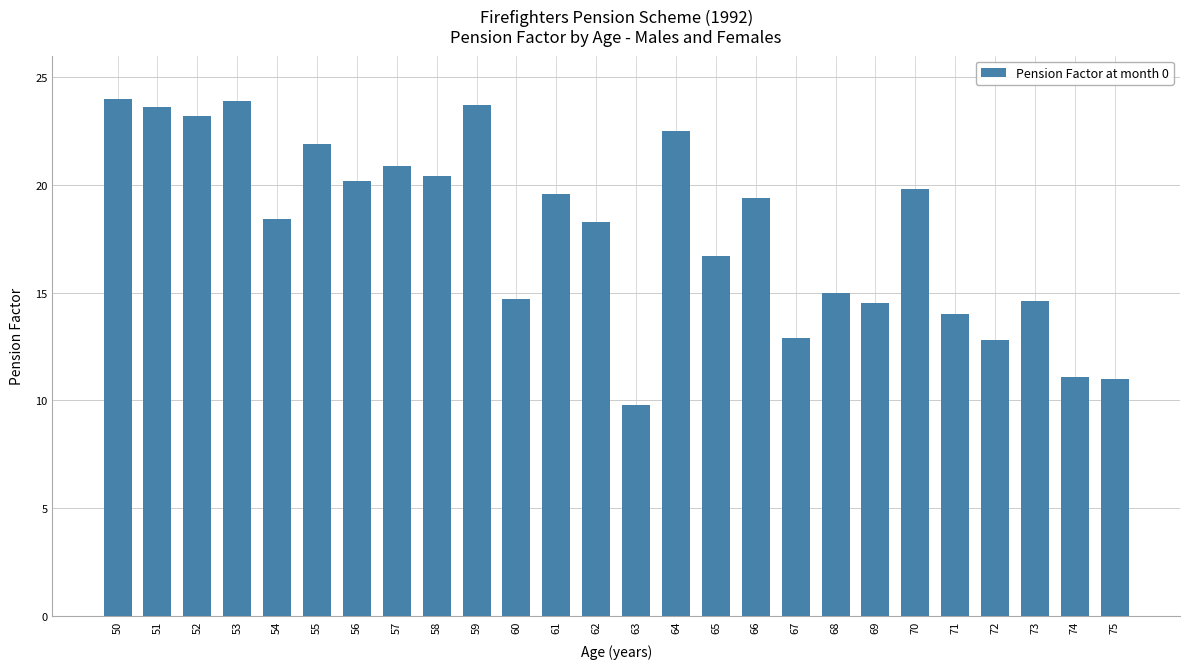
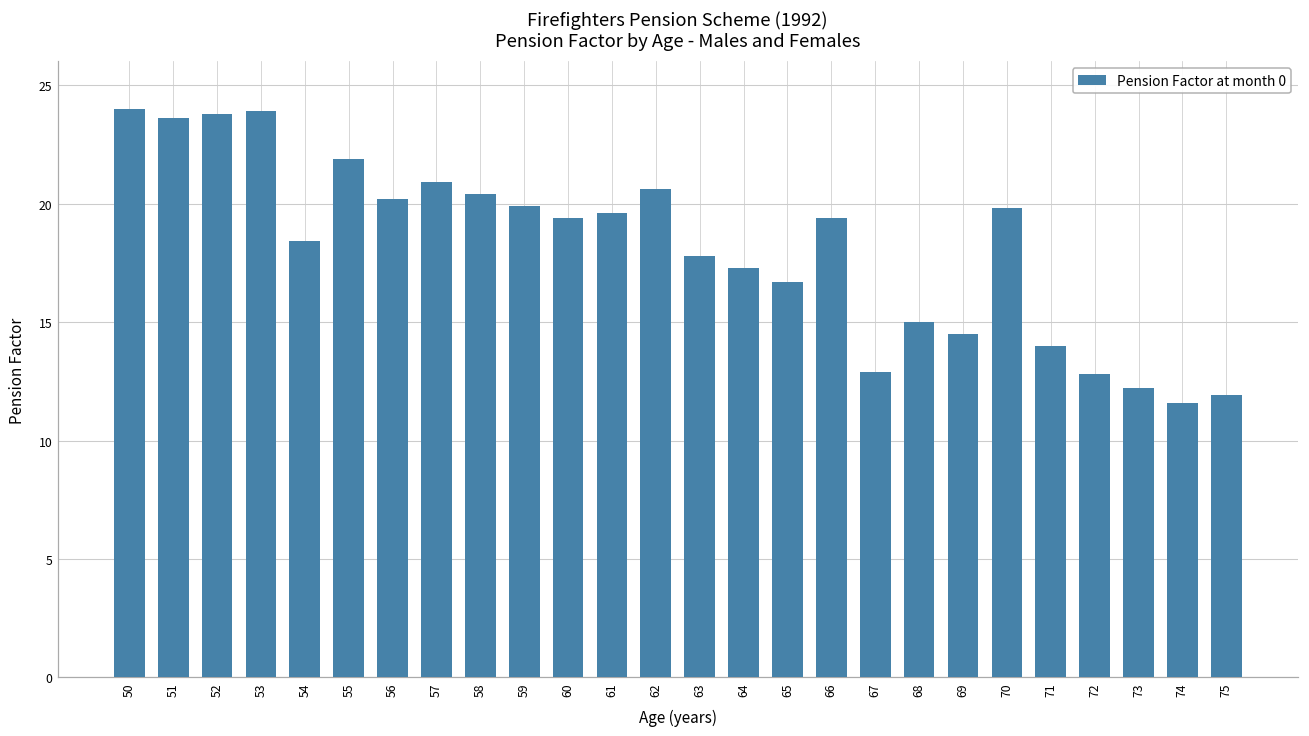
52: 23.2 -> 23.8
59: 23.7 -> 19.9
60: 14.7 -> 19.4
62: 18.3 -> 20.6
63: 9.8 -> 17.8
64: 22.5 -> 17.3
73: 14.6 -> 12.2
74: 11.1 -> 11.6
75: 11.0 -> 11.9
